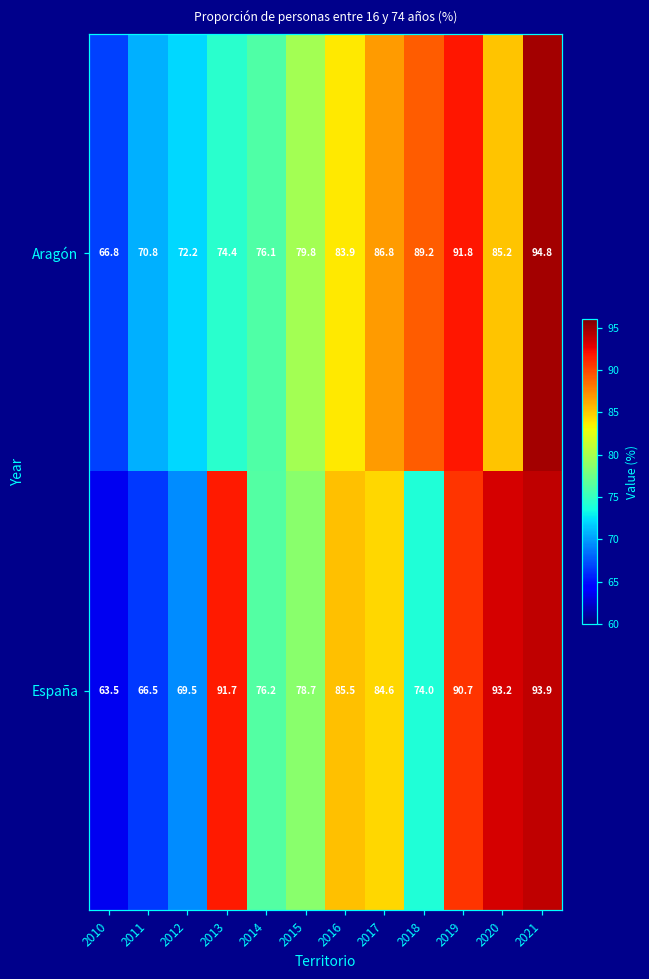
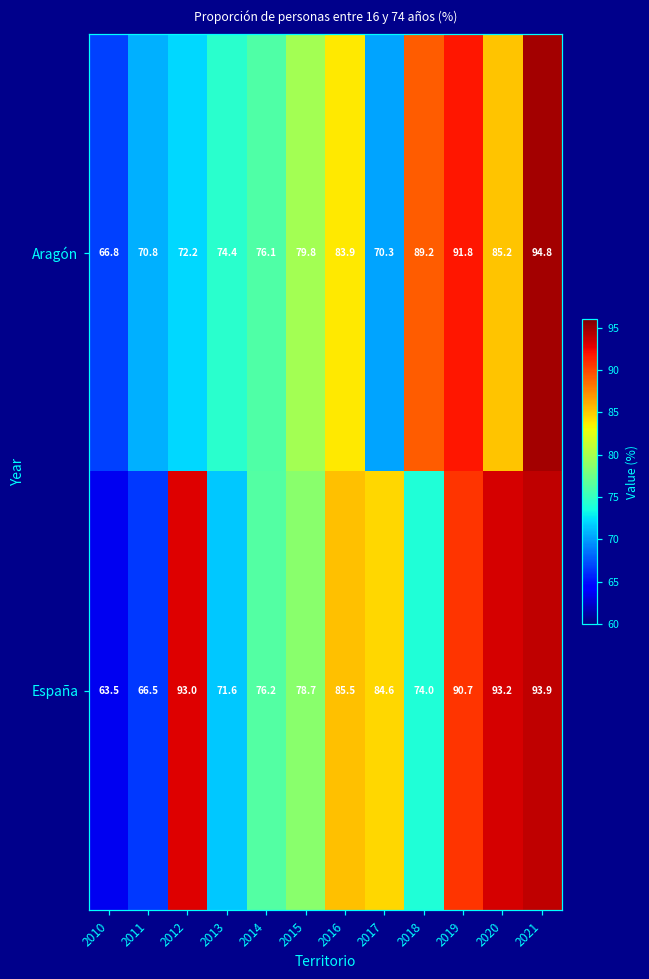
Aragón, 2017: 86.8 -> 70.3
España, 2012: 69.5 -> 93.0
España, 2013: 91.7 -> 71.6
